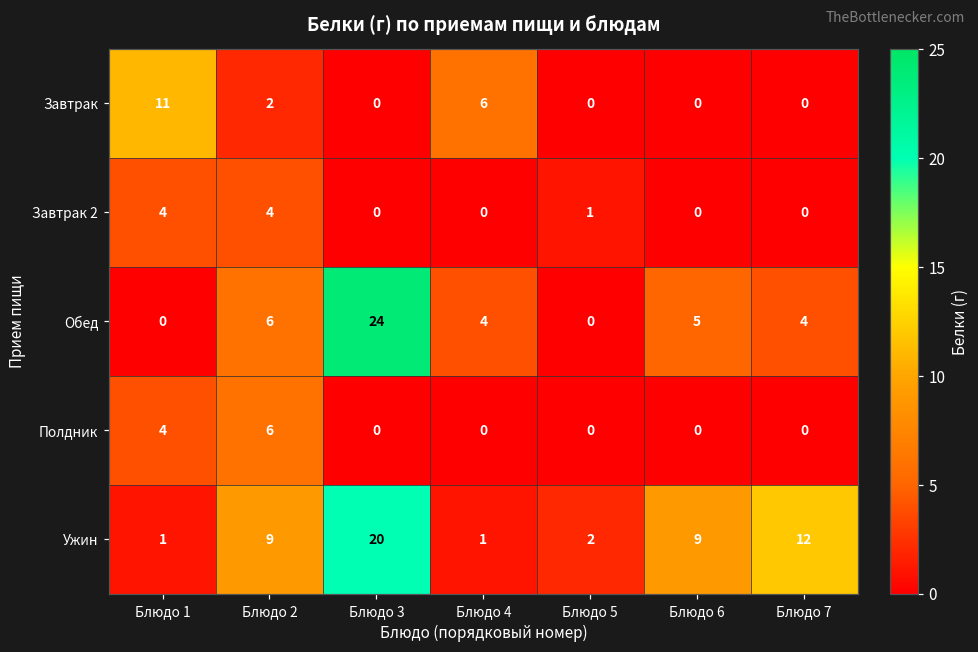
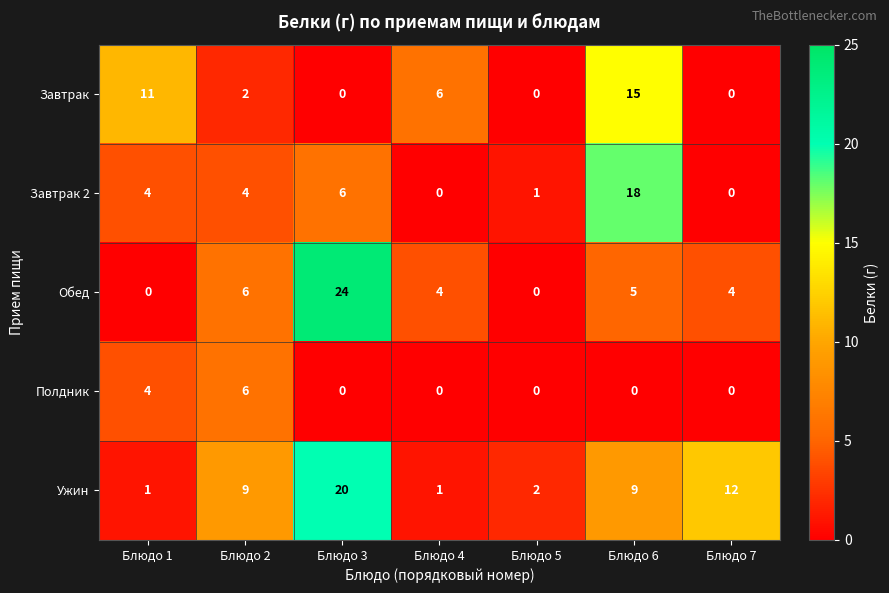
Завтрак, Блюдо 6: 0 -> 15
Завтрак 2, Блюдо 3: 0 -> 6
Завтрак 2, Блюдо 6: 0 -> 18
